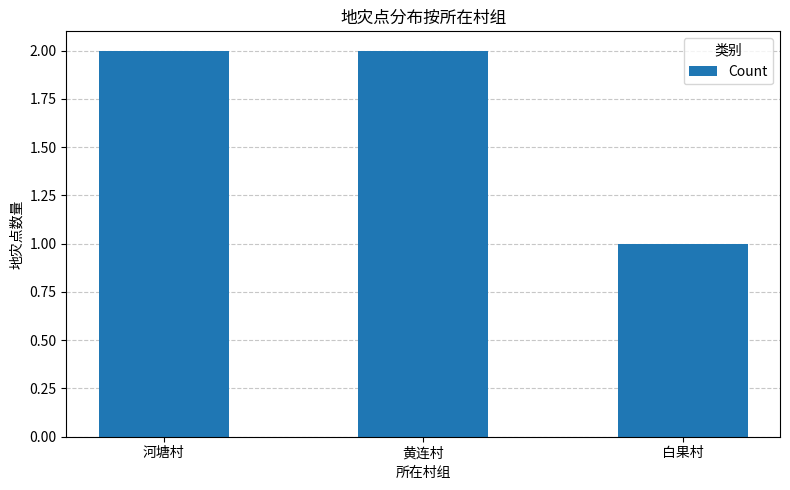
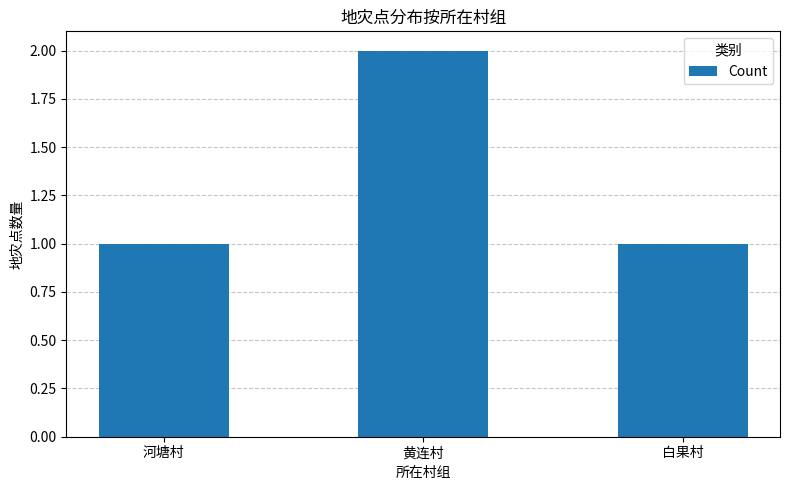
河塘村: 2 -> 1
